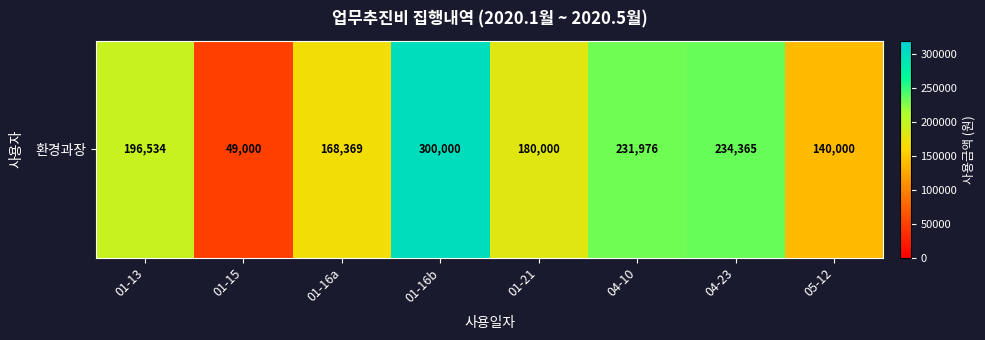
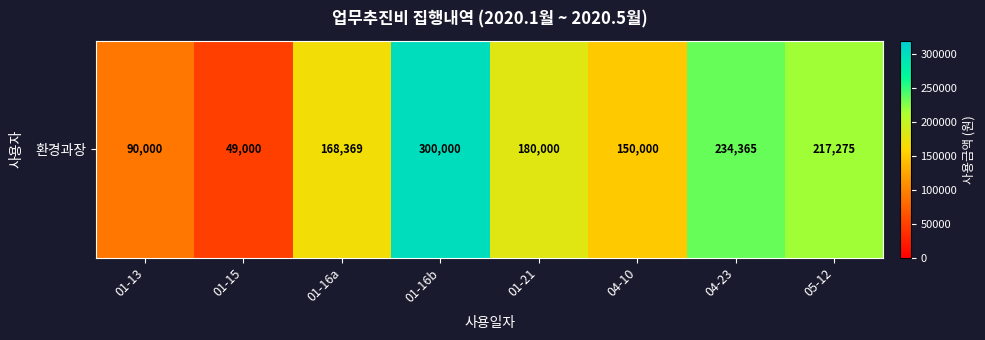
환경과장, 01-13: 196,534 -> 90,000
환경과장, 04-10: 231,976 -> 150,000
환경과장, 05-12: 140,000 -> 217,275
